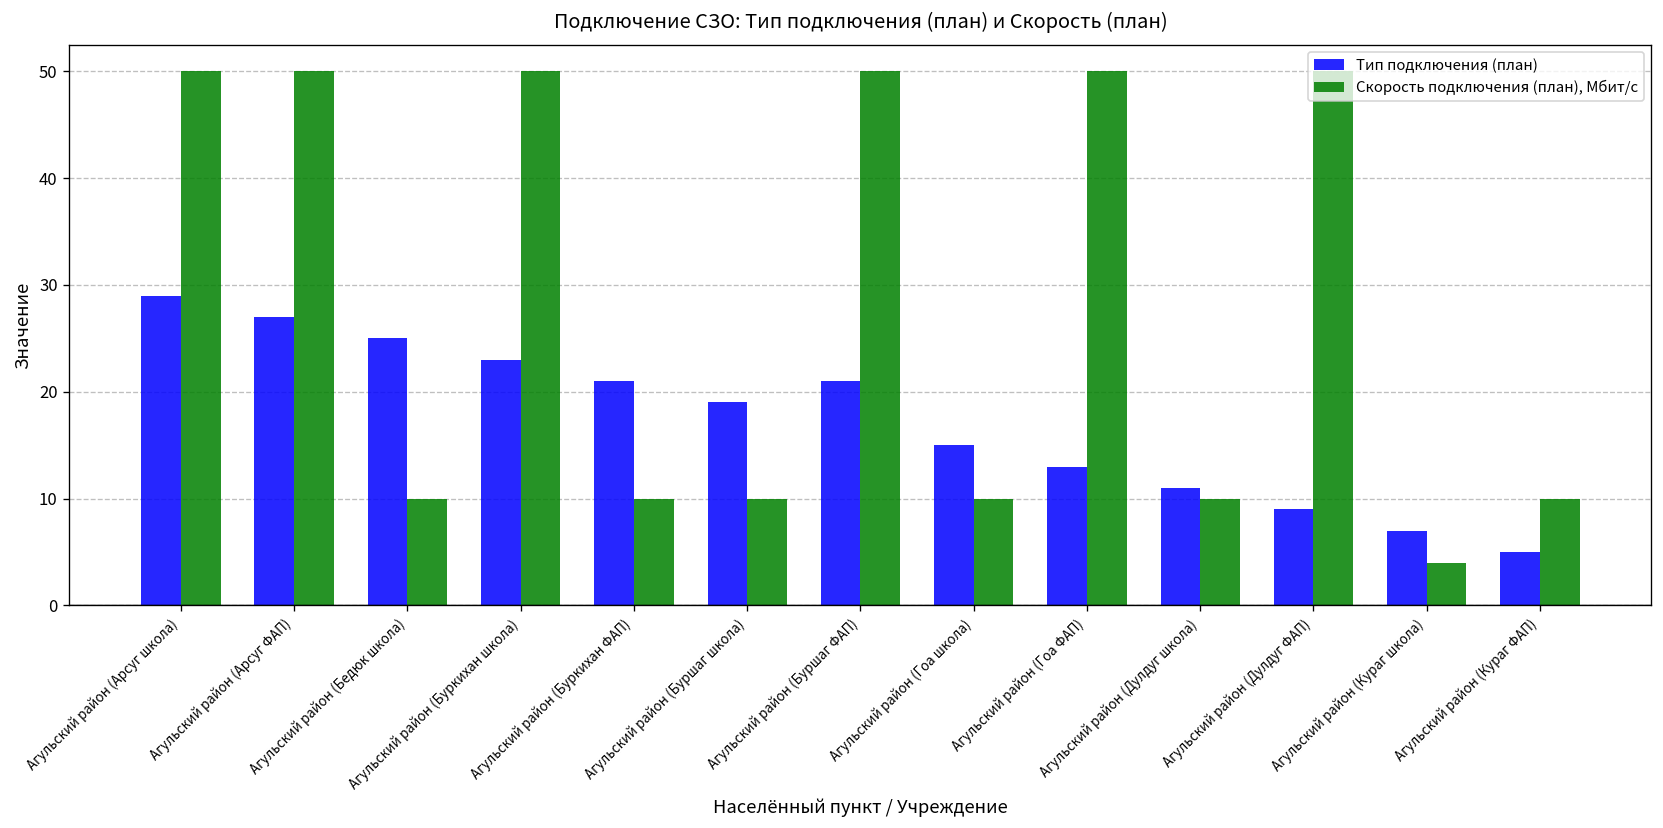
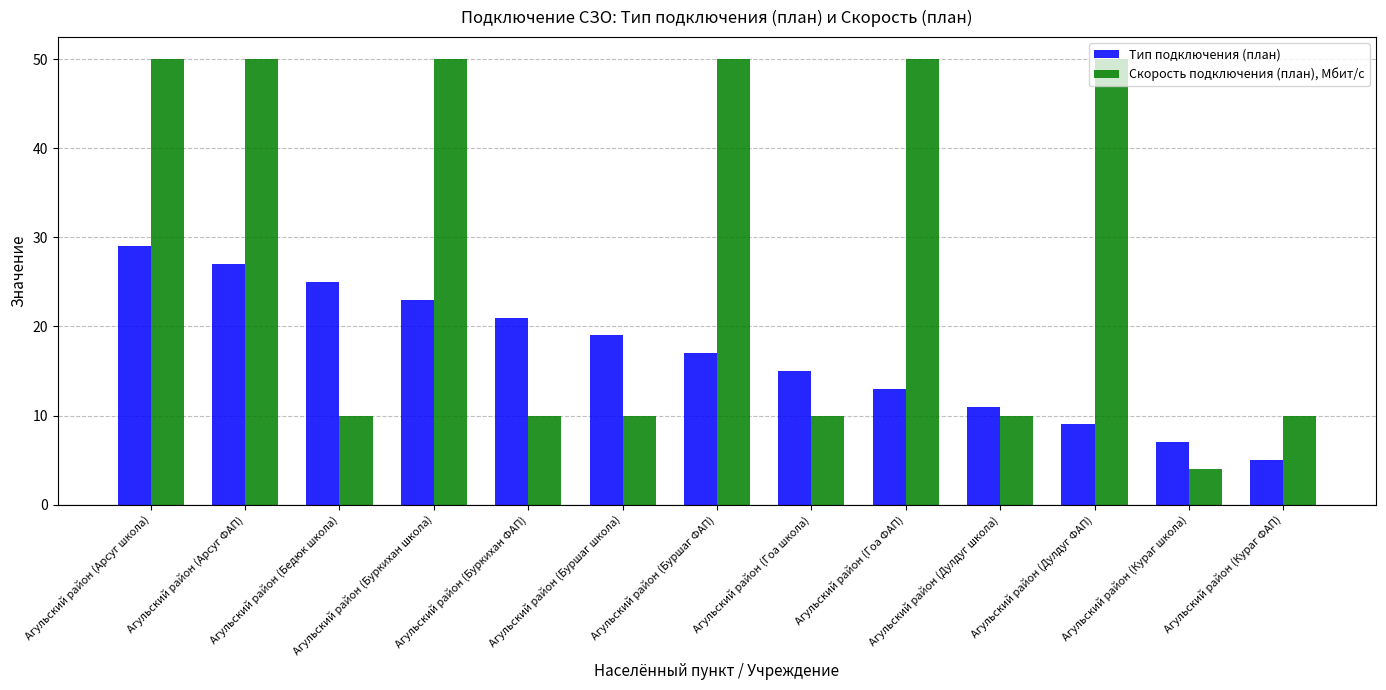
Тип подключения (план), Агульский район (Буршаг ФАП): 21 -> 17
